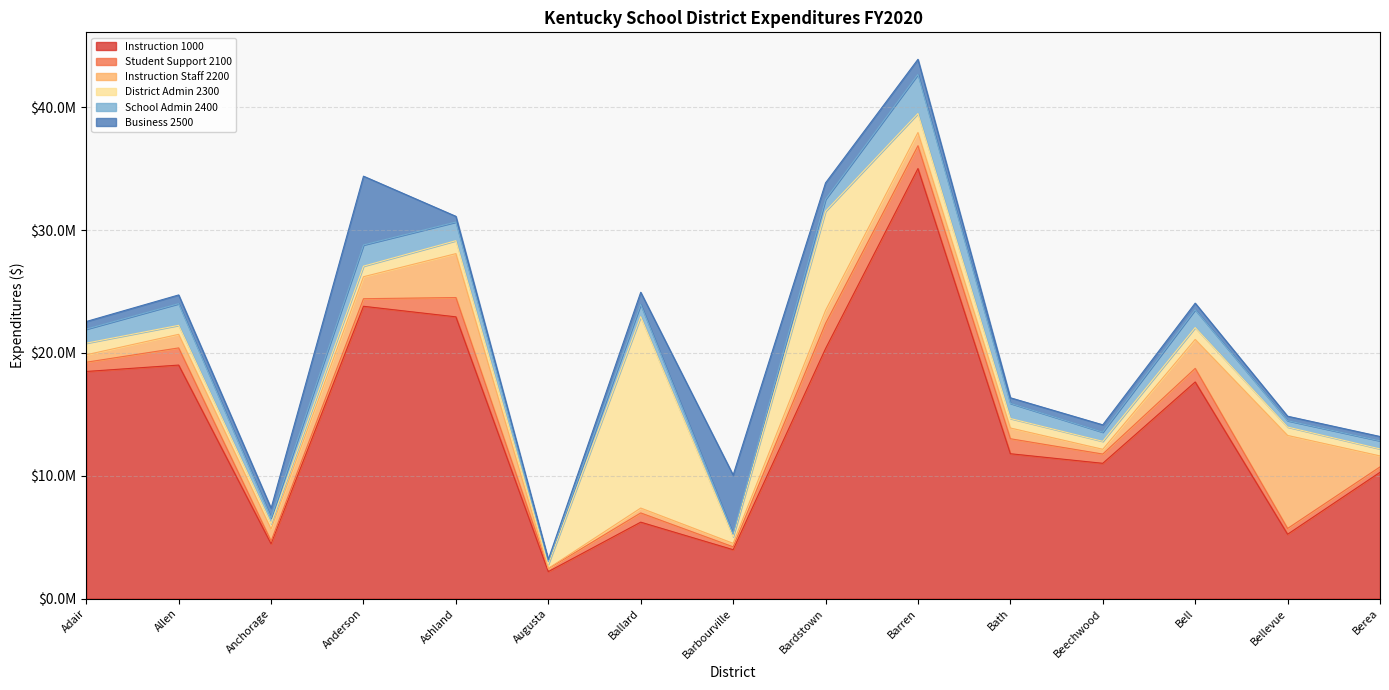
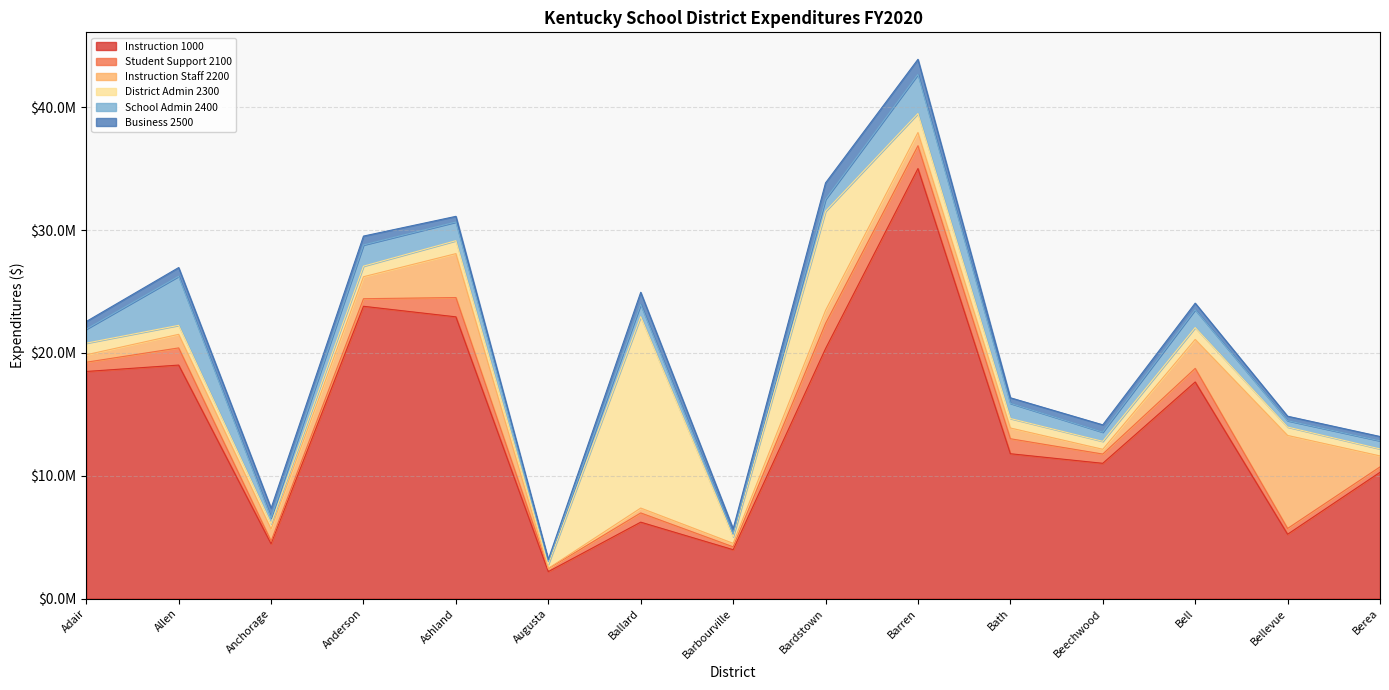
School Admin 2400, Allen: $1800000 -> $4000000
Business 2500, Anderson: $5600000 -> $700000
Business 2500, Barbourville: $4800000 -> $400000
